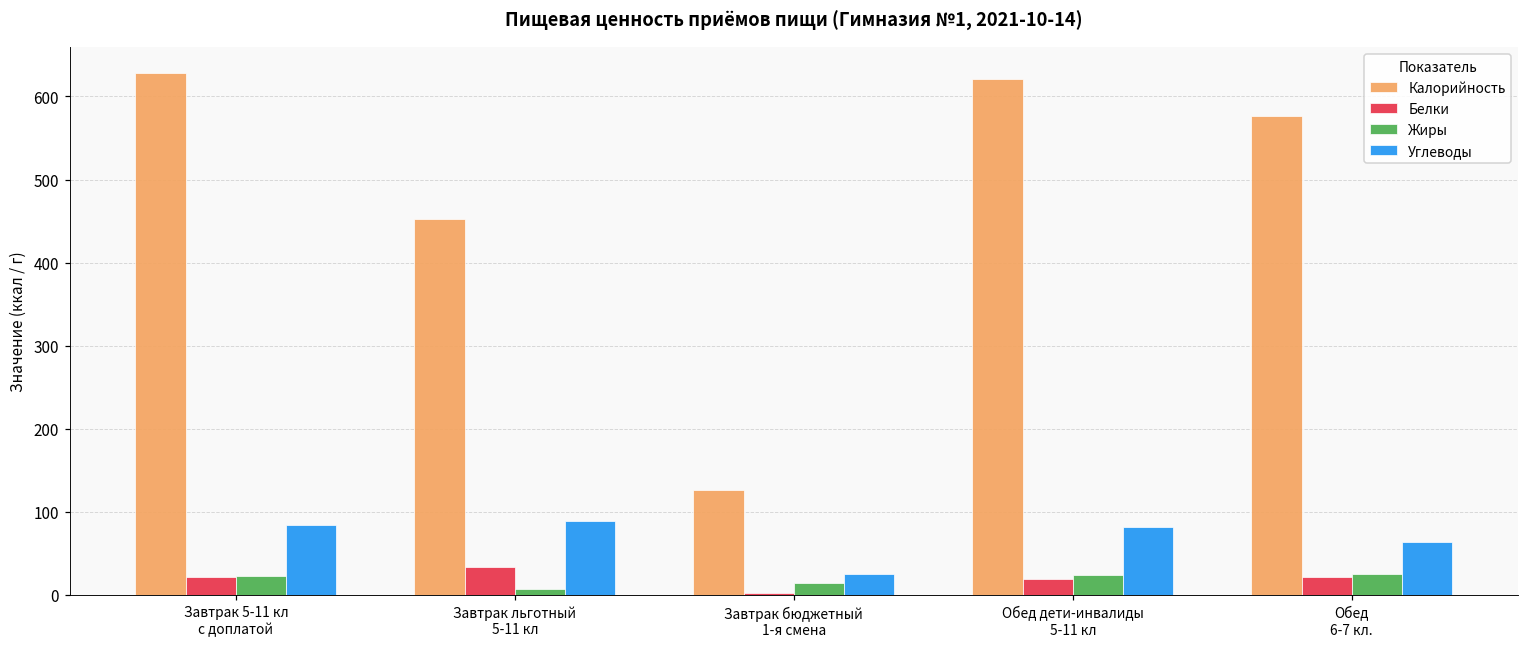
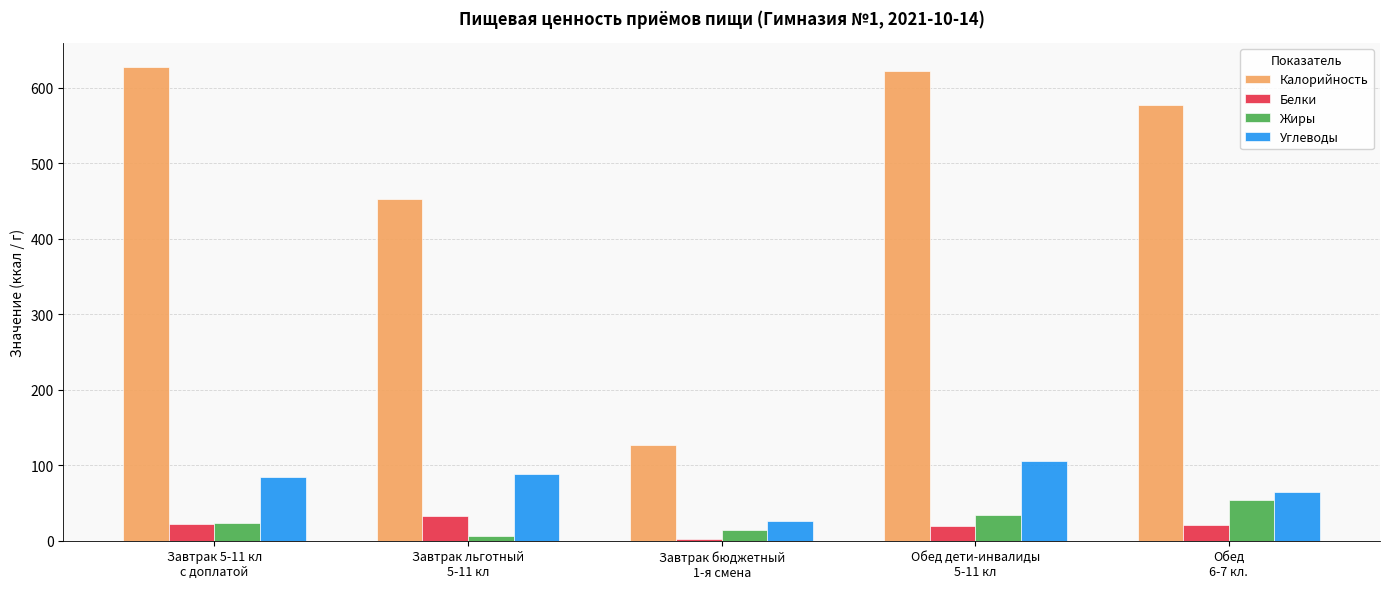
Жиры, Обед дети-инвалиды 5-11 кл: 20 -> 30
Углеводы, Обед дети-инвалиды 5-11 кл: 80 -> 110
Жиры, Обед 6-7 кл.: 30 -> 50
